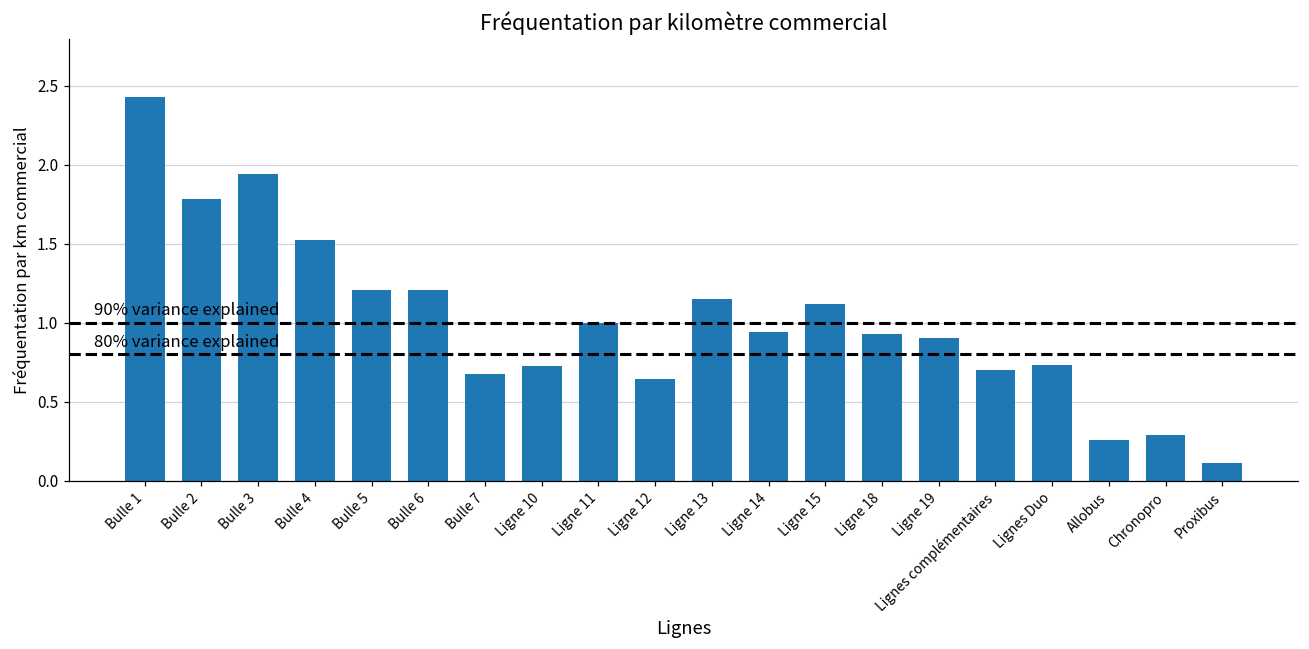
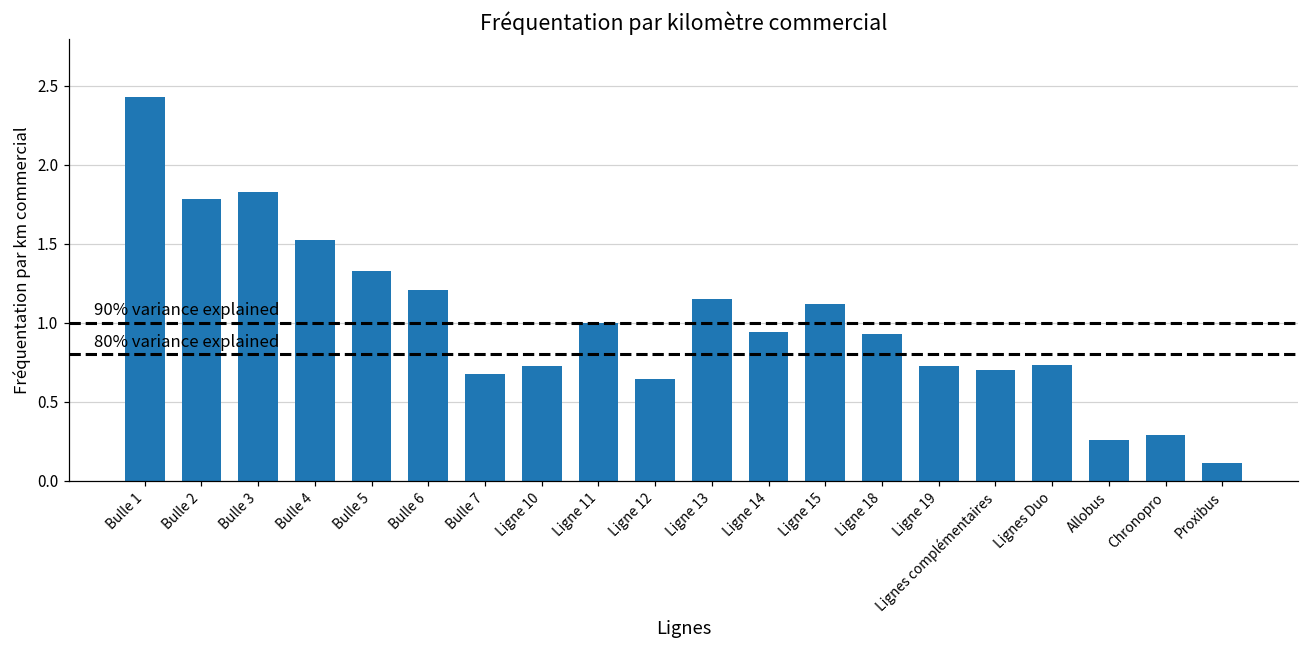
Bulle 3: 1.94 -> 1.83
Bulle 5: 1.21 -> 1.33
Ligne 19: 0.90 -> 0.73
